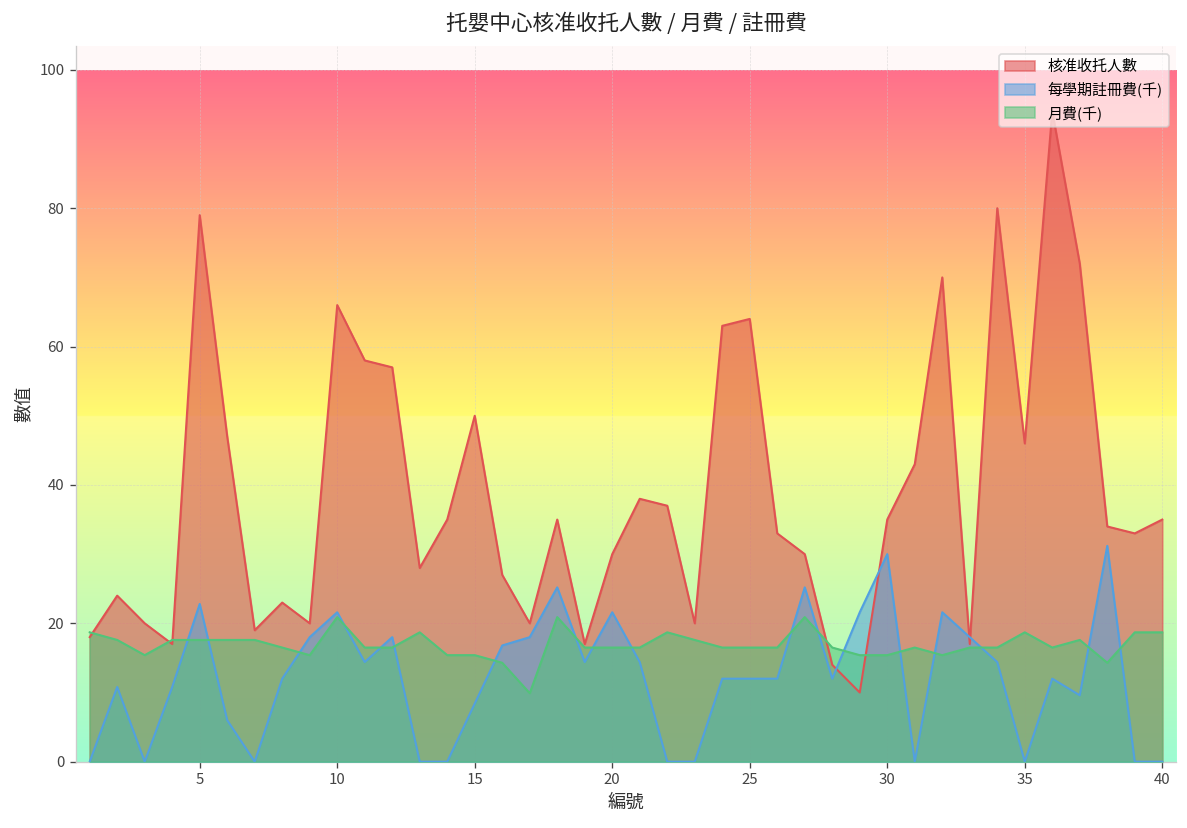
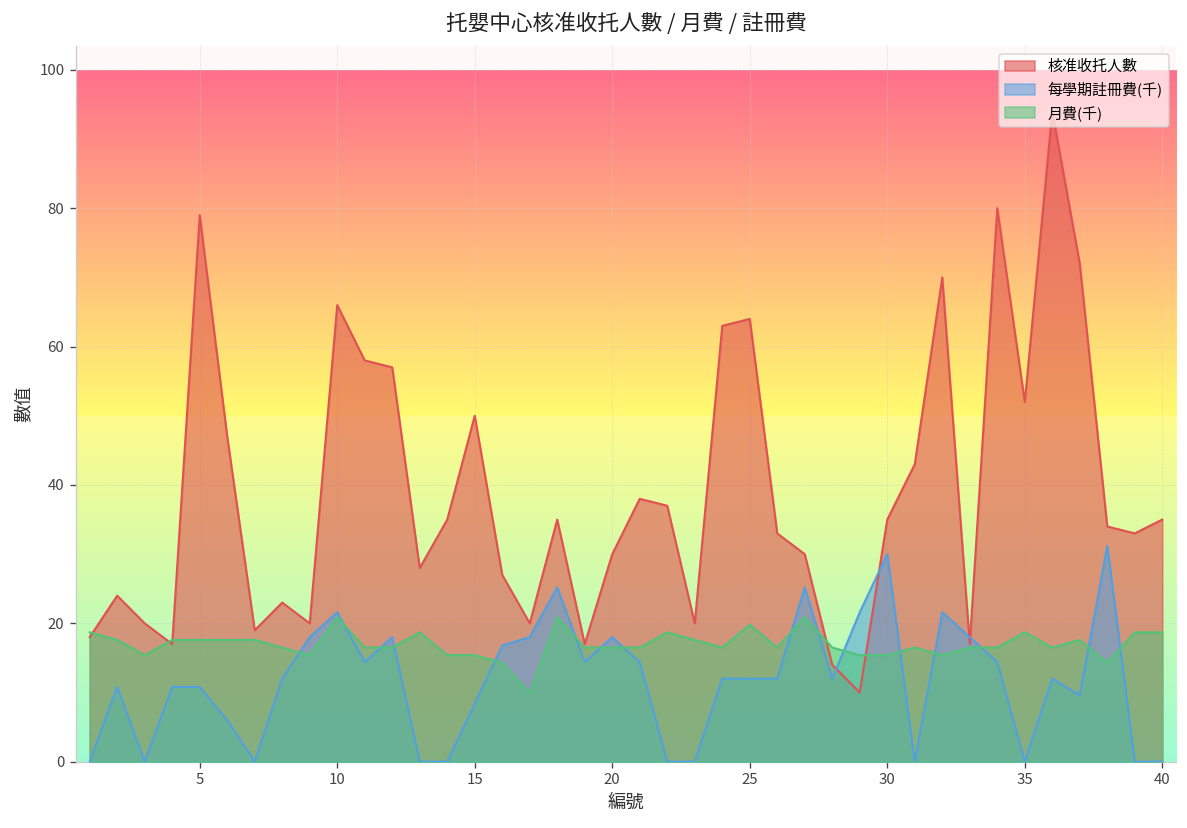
每學期註冊費(千), 5: 23 -> 11
每學期註冊費(千), 20: 22 -> 18
月費(千), 25: 17 -> 20
核准收托人數, 35: 46 -> 52
